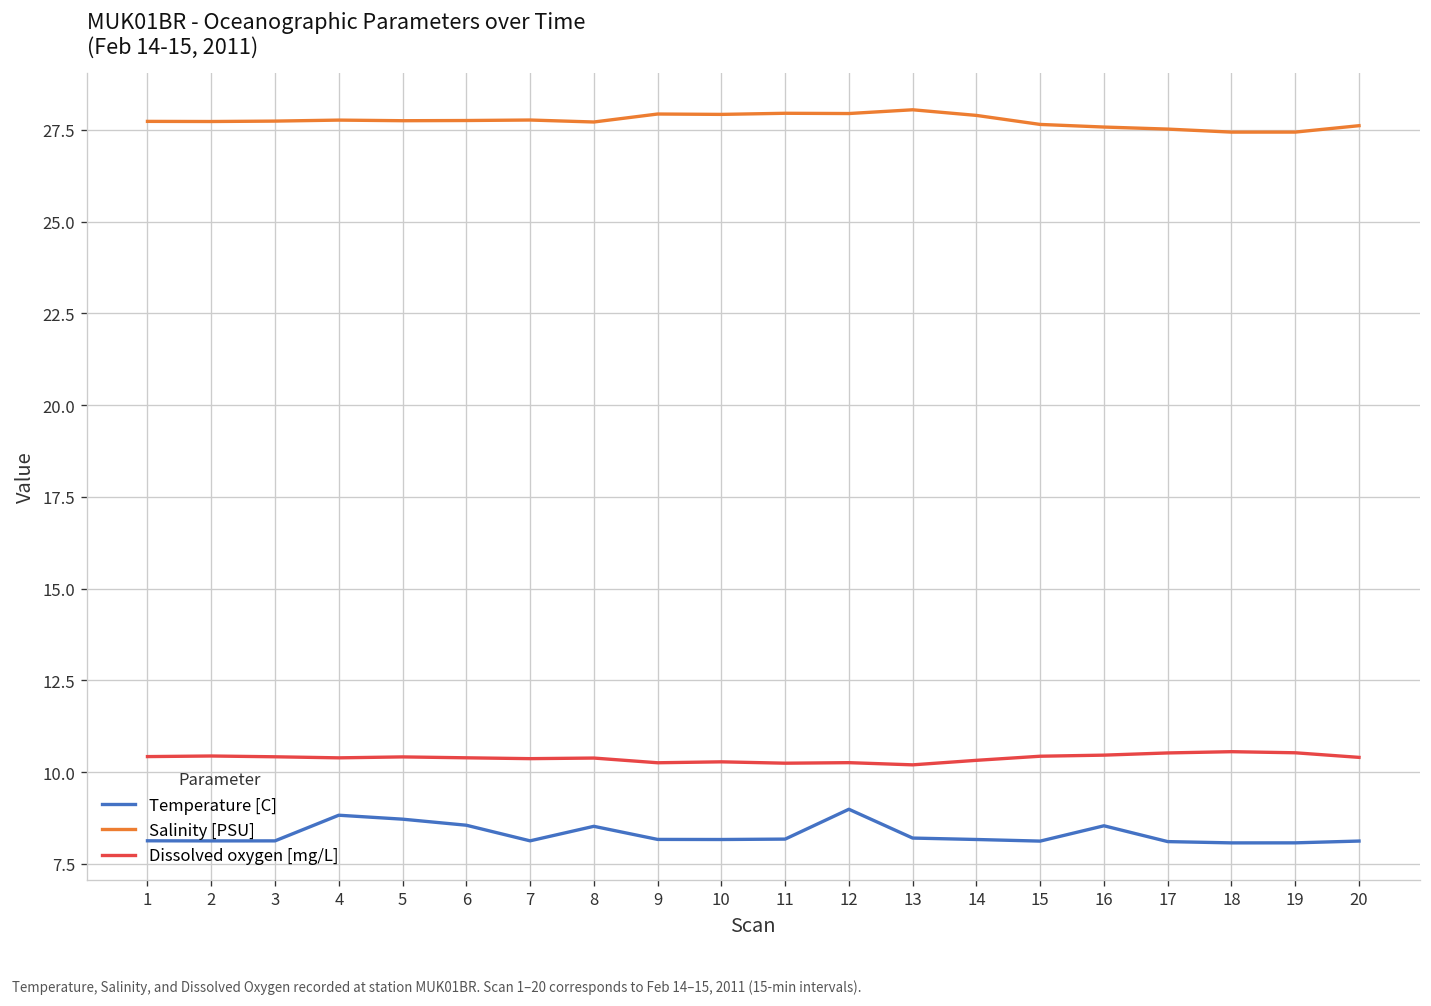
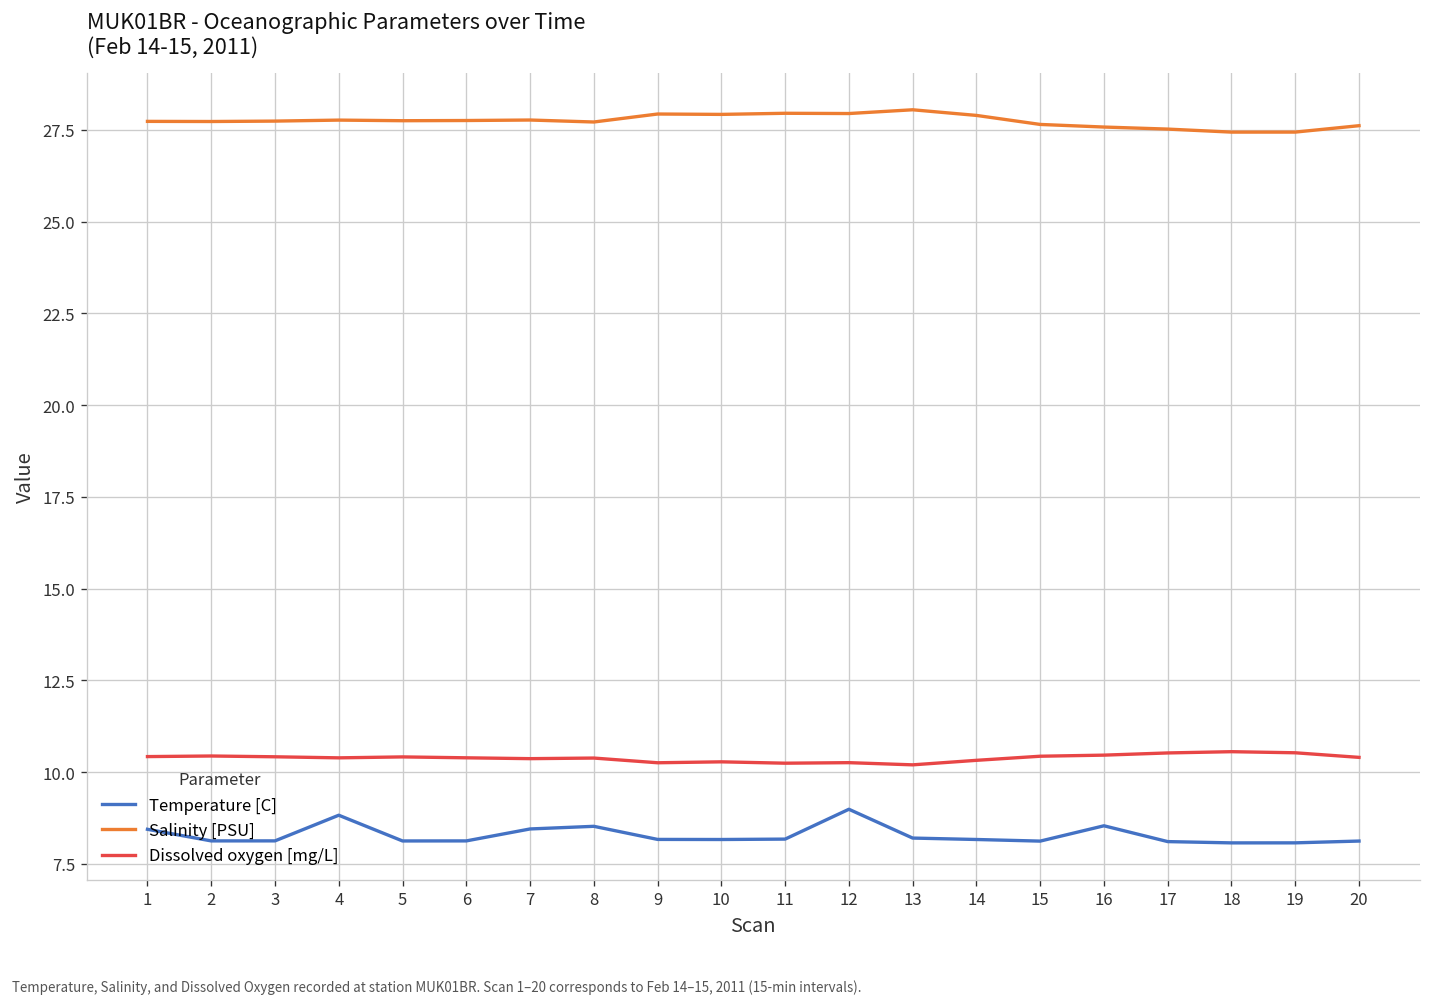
Temperature [C], 1: 8.1 -> 8.4
Temperature [C], 5: 8.7 -> 8.1
Temperature [C], 6: 8.6 -> 8.1
Temperature [C], 7: 8.1 -> 8.5
